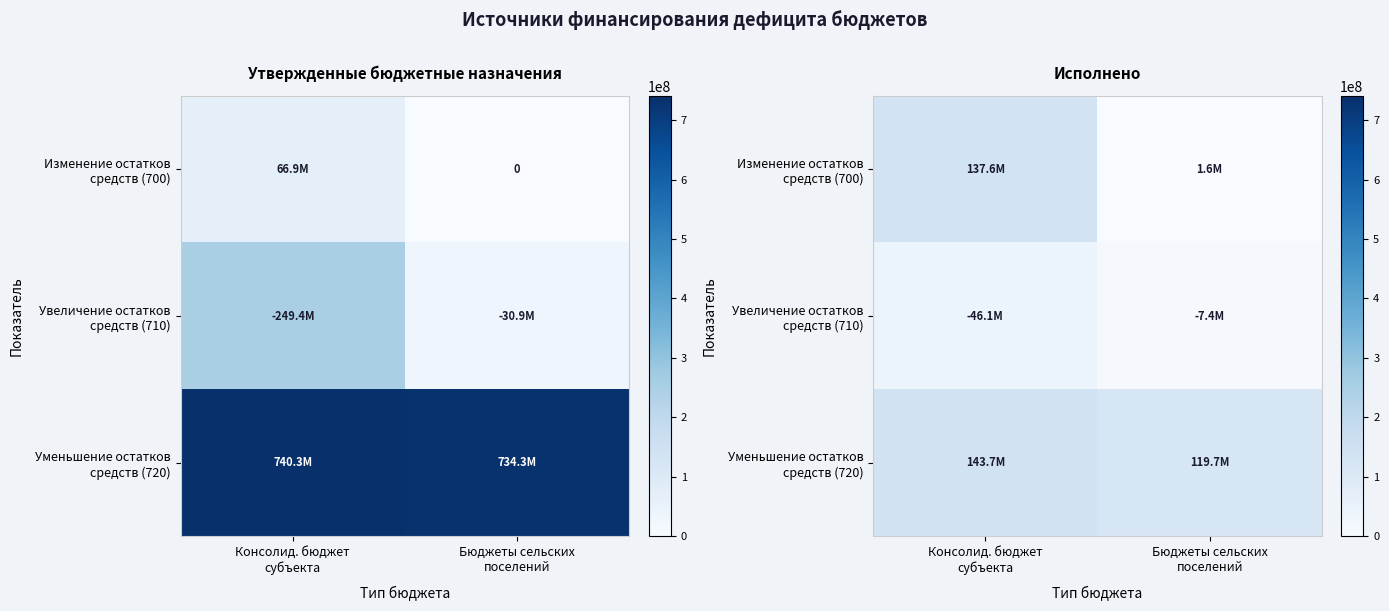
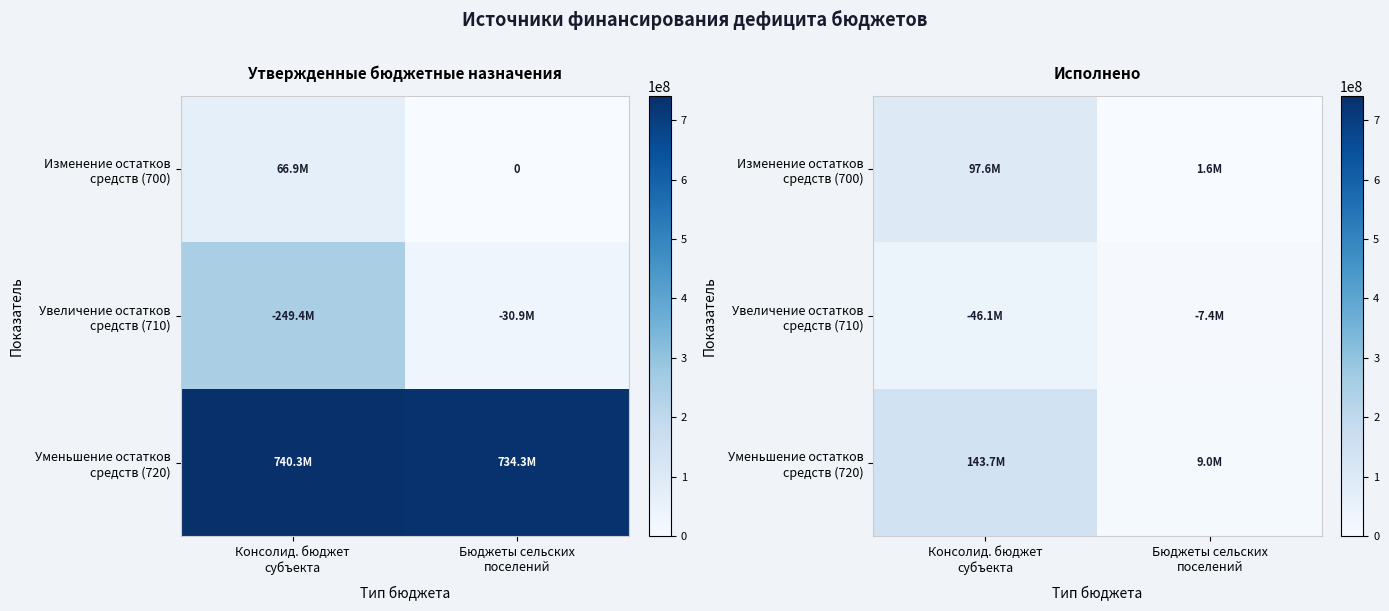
Исполнено, Изменение остатков средств (700), Консолид. бюджет субъекта: 137.6M -> 97.6M
Исполнено, Уменьшение остатков средств (720), Бюджеты сельских поселений: 119.7M -> 9.0M
